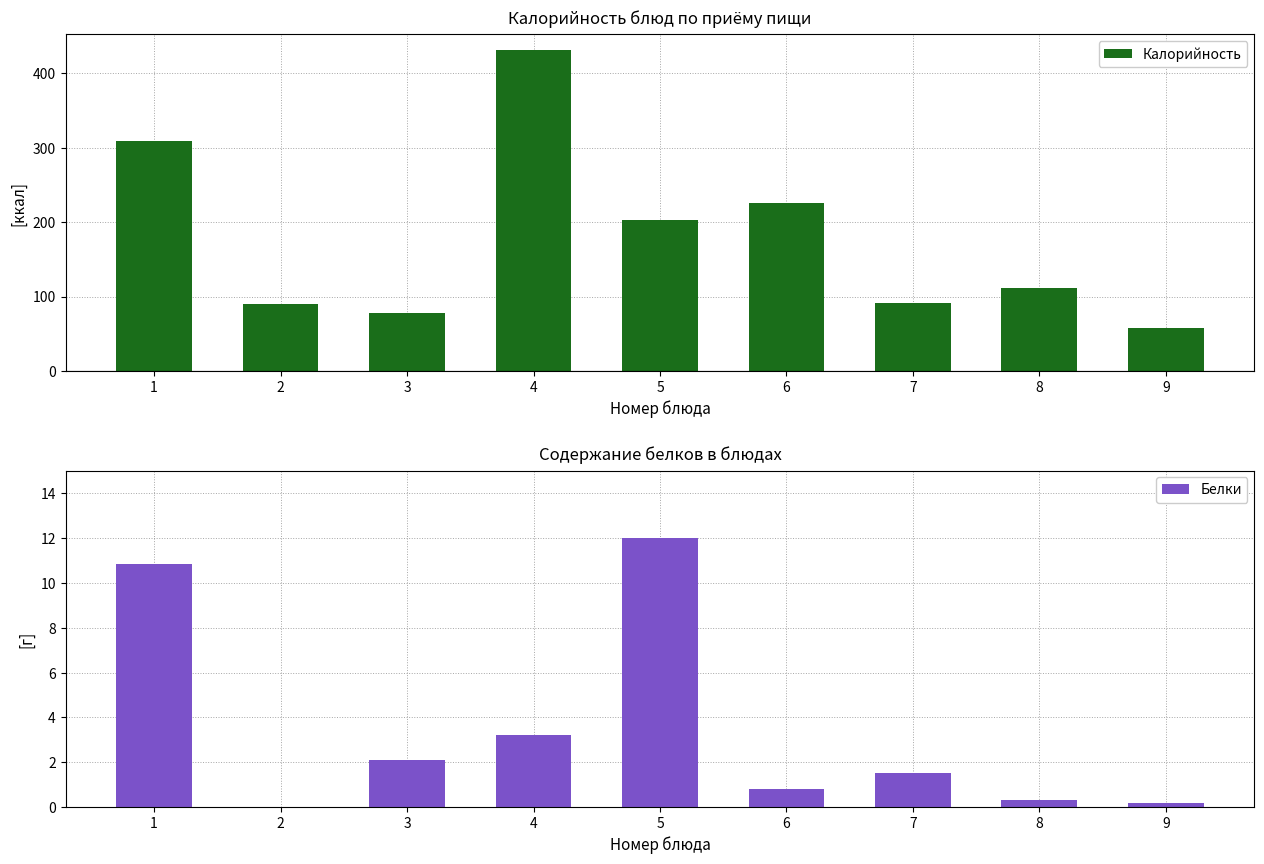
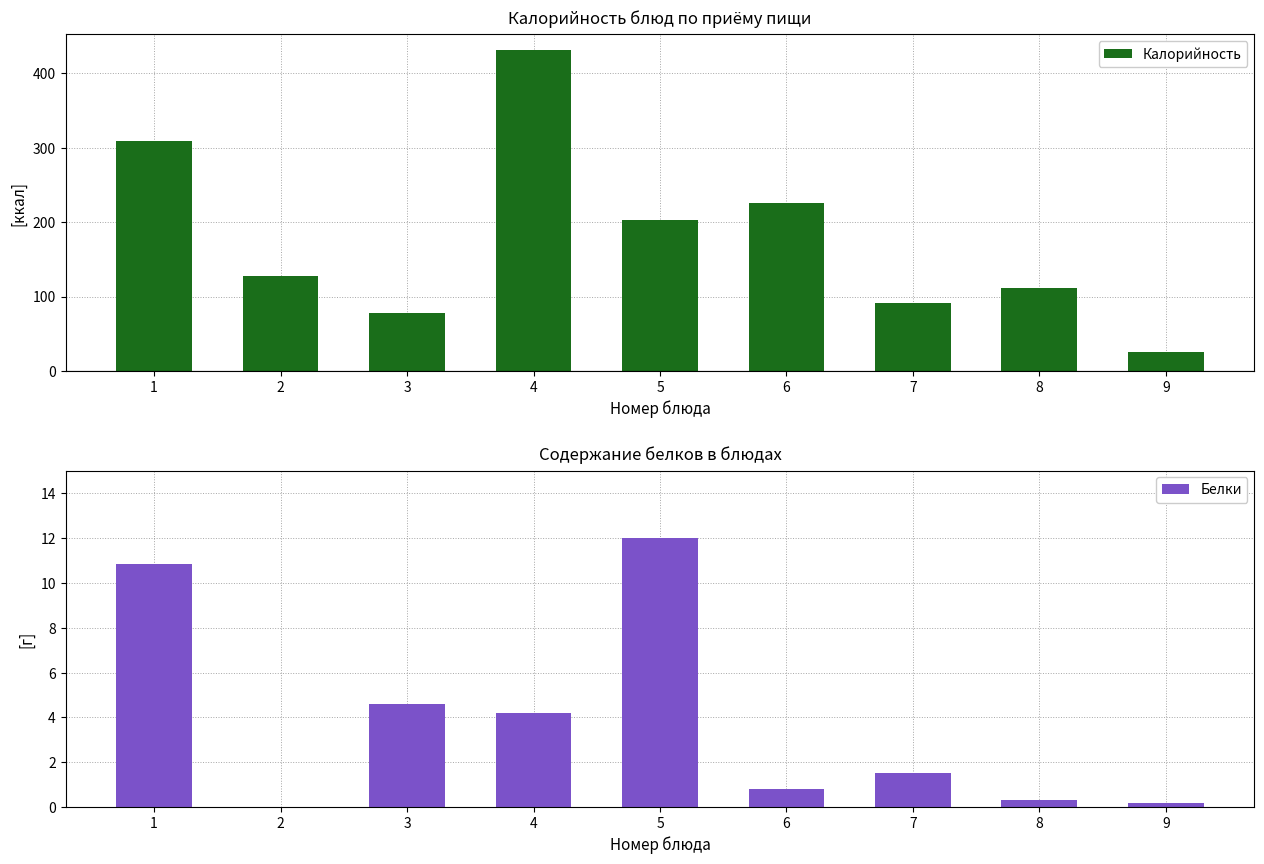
Калорийность блюд по приёму пищи, 2: 90 -> 130
Калорийность блюд по приёму пищи, 9: 60 -> 30
Содержание белков в блюдах, 3: 2.1 -> 4.6
Содержание белков в блюдах, 4: 3.2 -> 4.2
